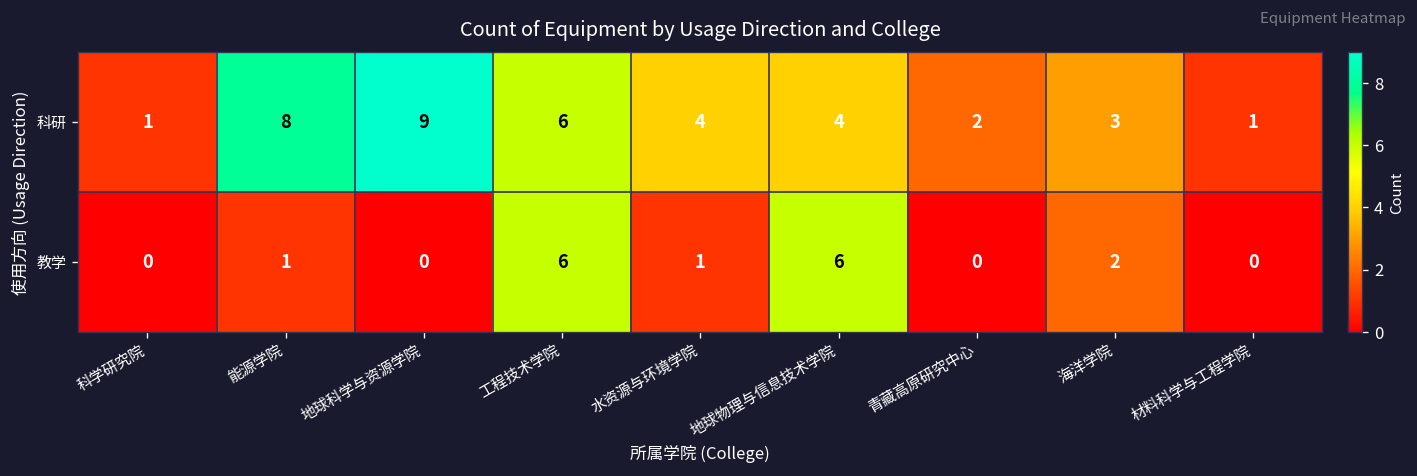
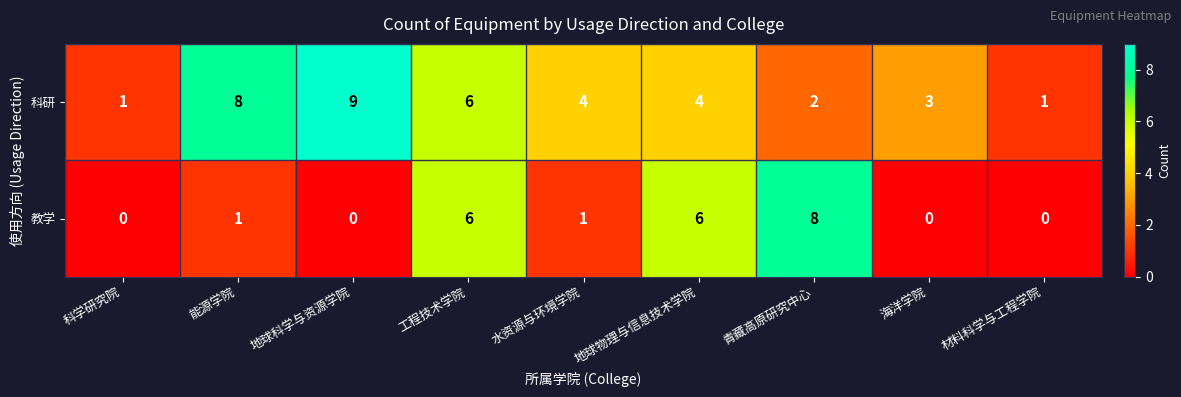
教学, 青藏高原研究中心: 0 -> 8
教学, 海洋学院: 2 -> 0
